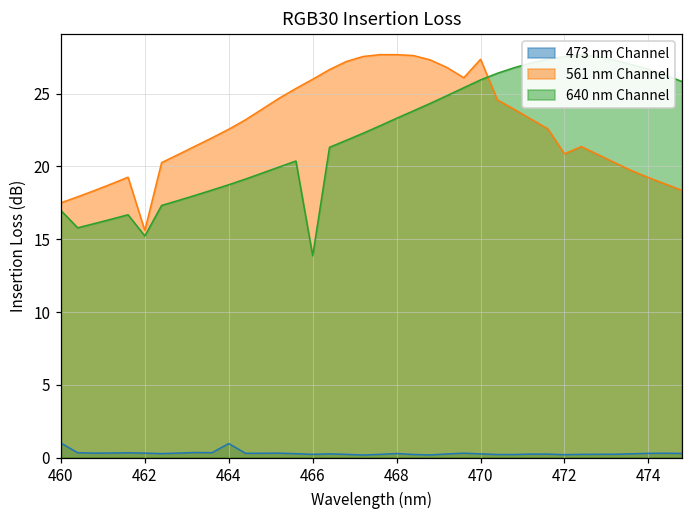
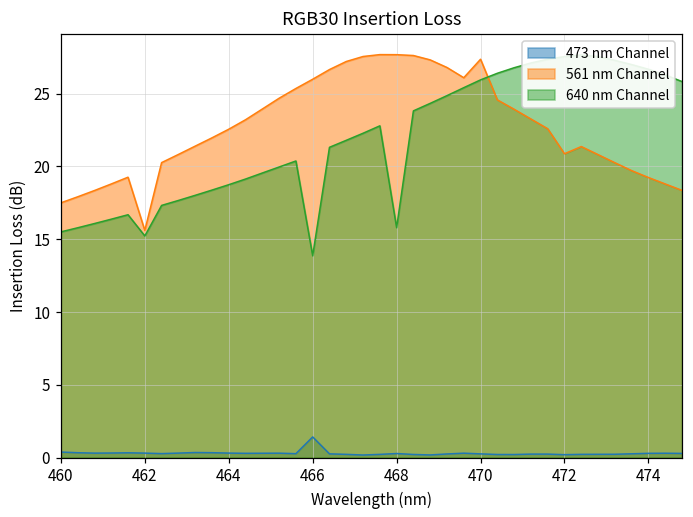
473 nm Channel, 460: 1.0 -> 0.4
640 nm Channel, 460: 17.0 -> 15.5
473 nm Channel, 464: 1.0 -> 0.3
473 nm Channel, 466: 0.2 -> 1.4
640 nm Channel, 468: 23.3 -> 15.8
